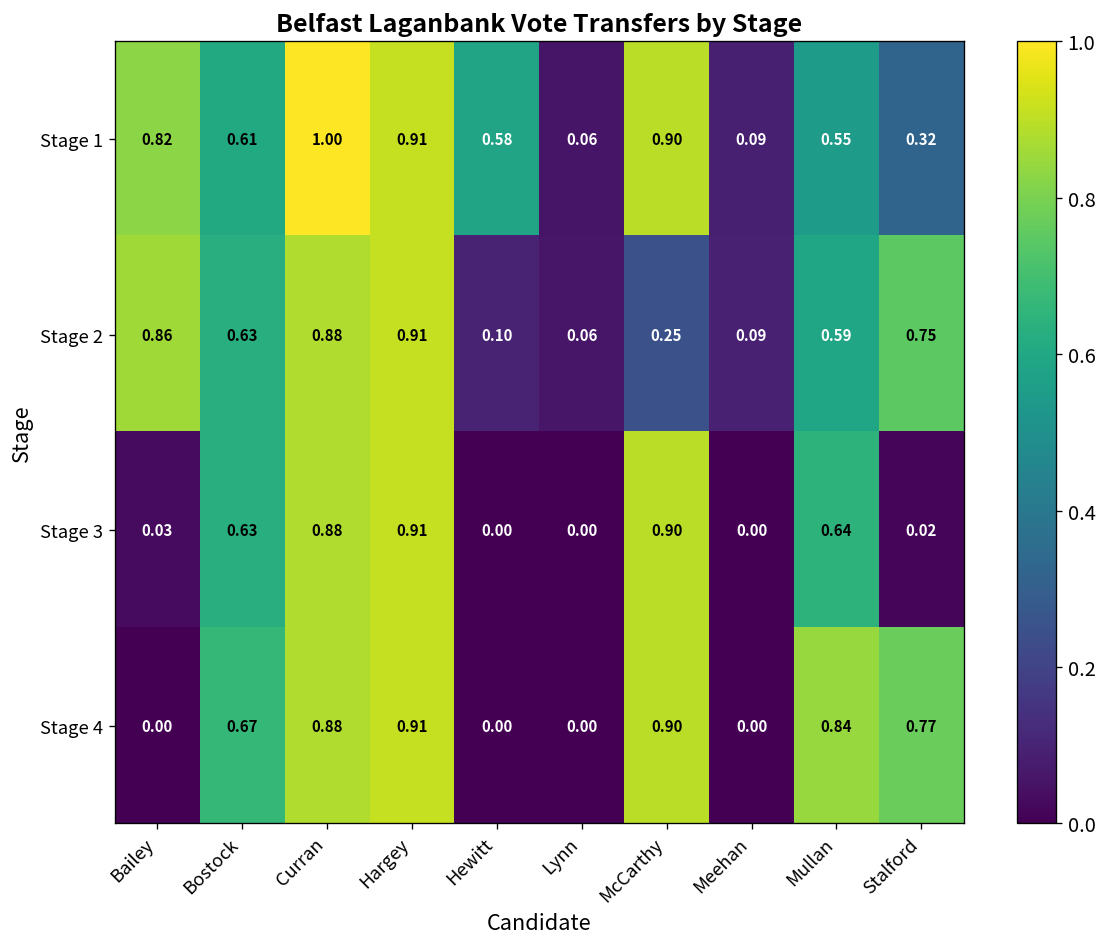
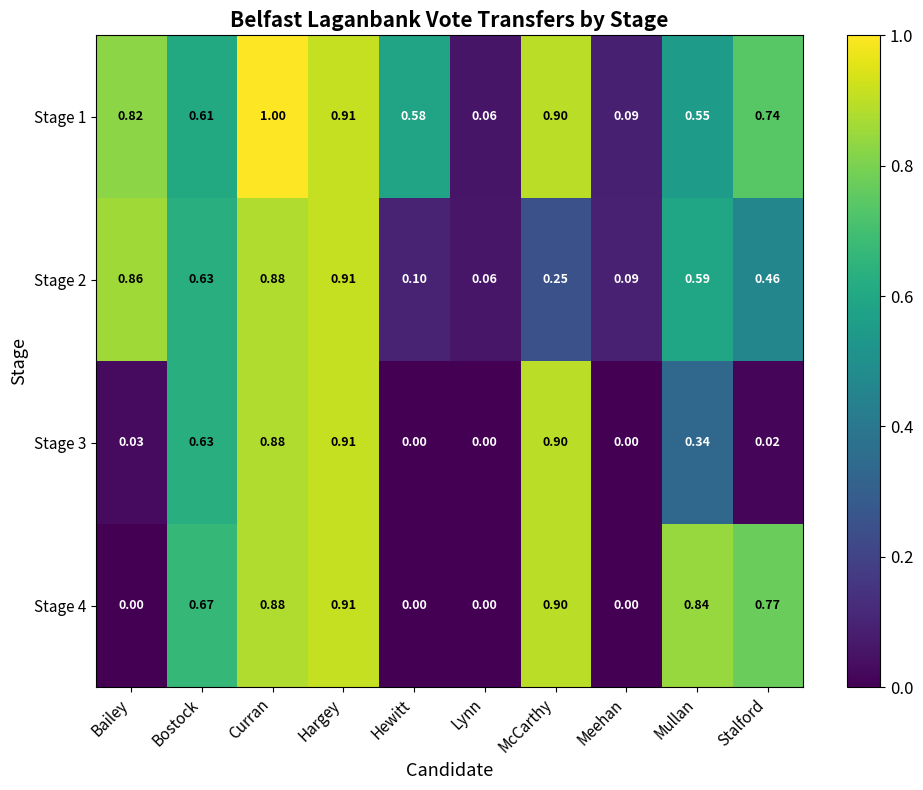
Stage 1, Stalford: 0.32 -> 0.74
Stage 2, Stalford: 0.75 -> 0.46
Stage 3, Mullan: 0.64 -> 0.34
